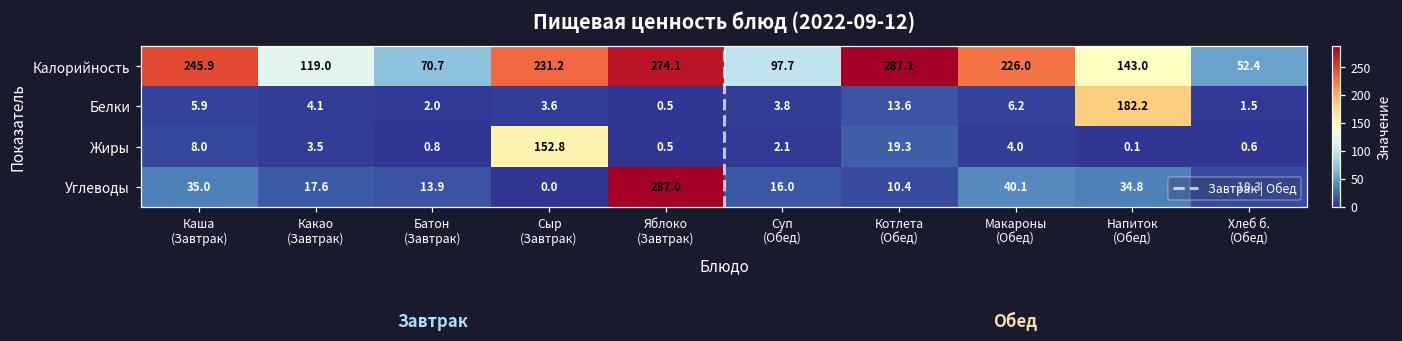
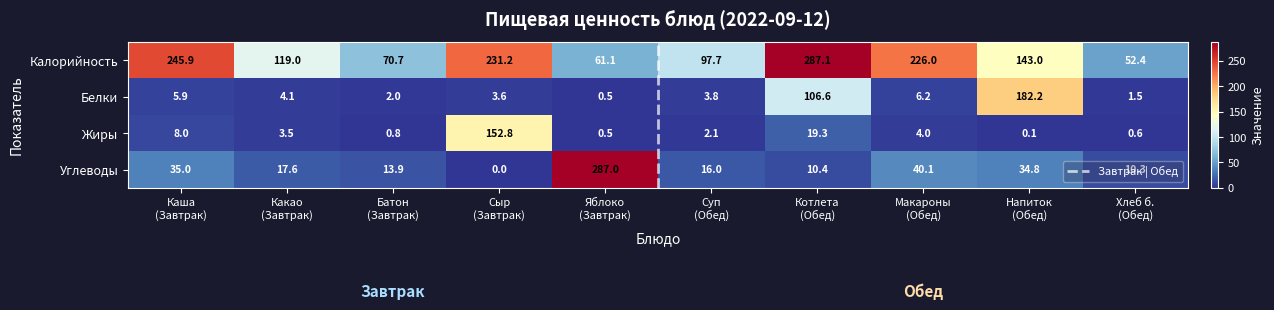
Калорийность, Яблоко (Завтрак): 274.1 -> 61.1
Белки, Котлета (Обед): 13.6 -> 106.6
